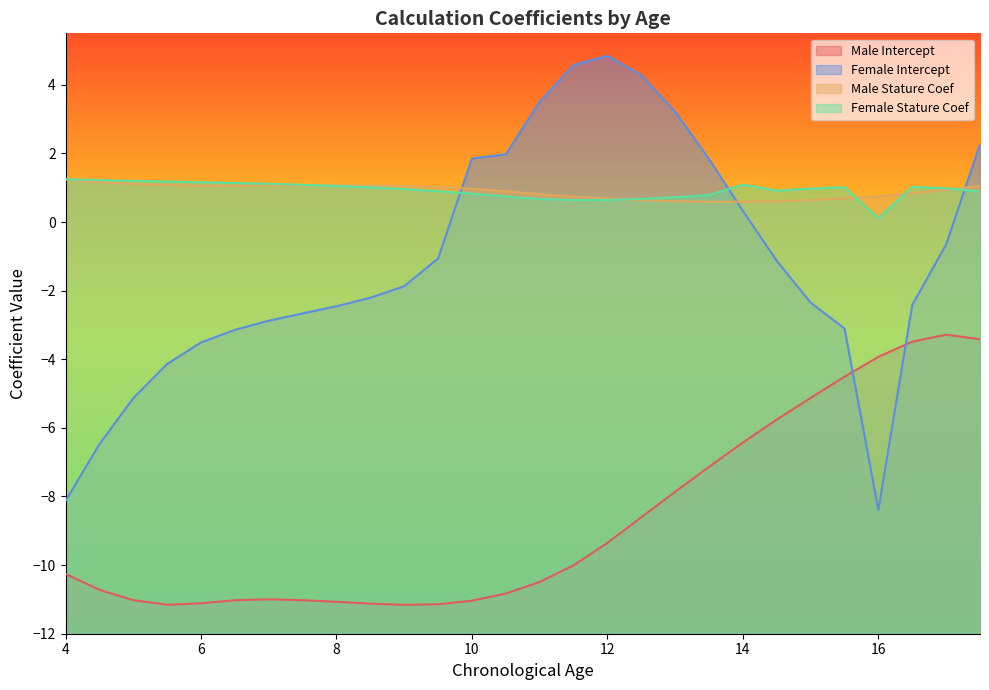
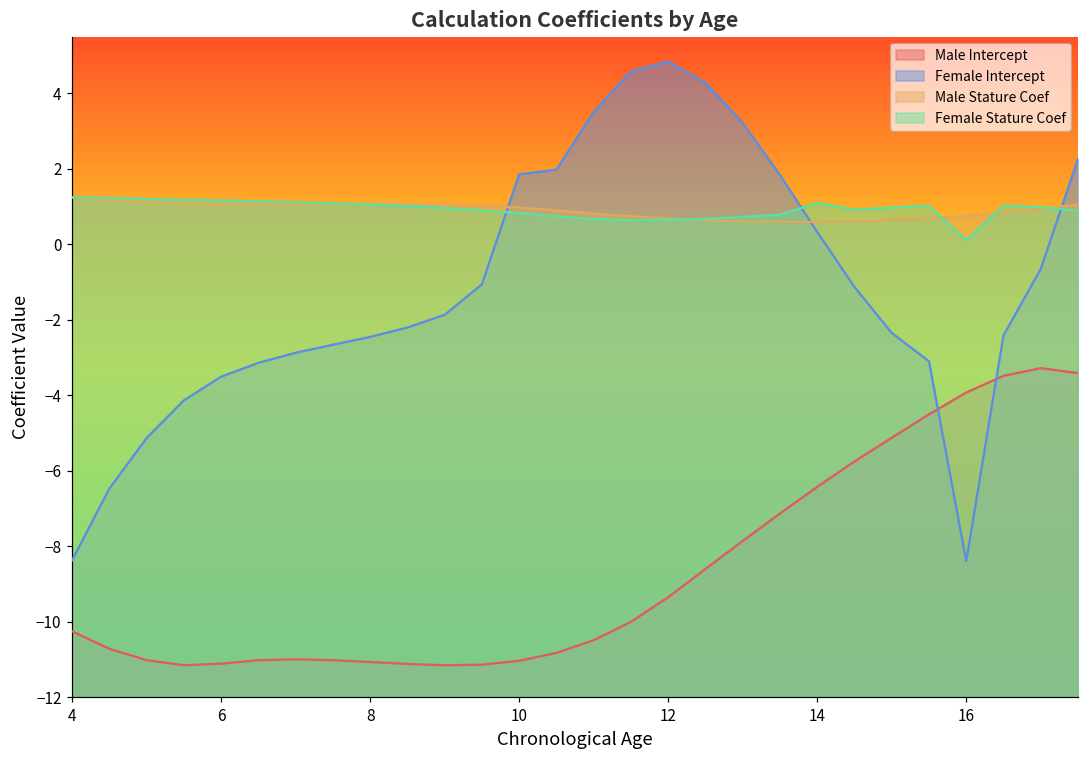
Female Intercept, 4: -8.1 -> -8.4
